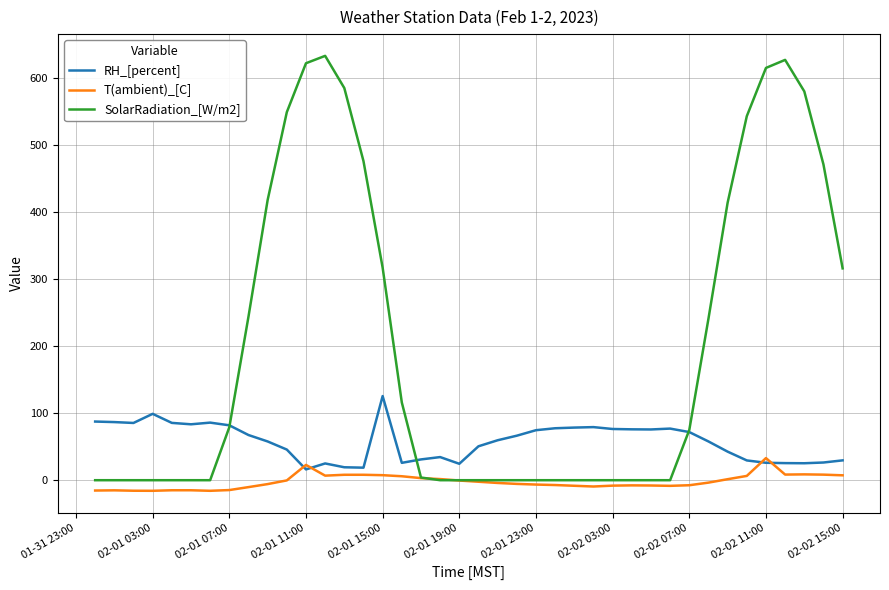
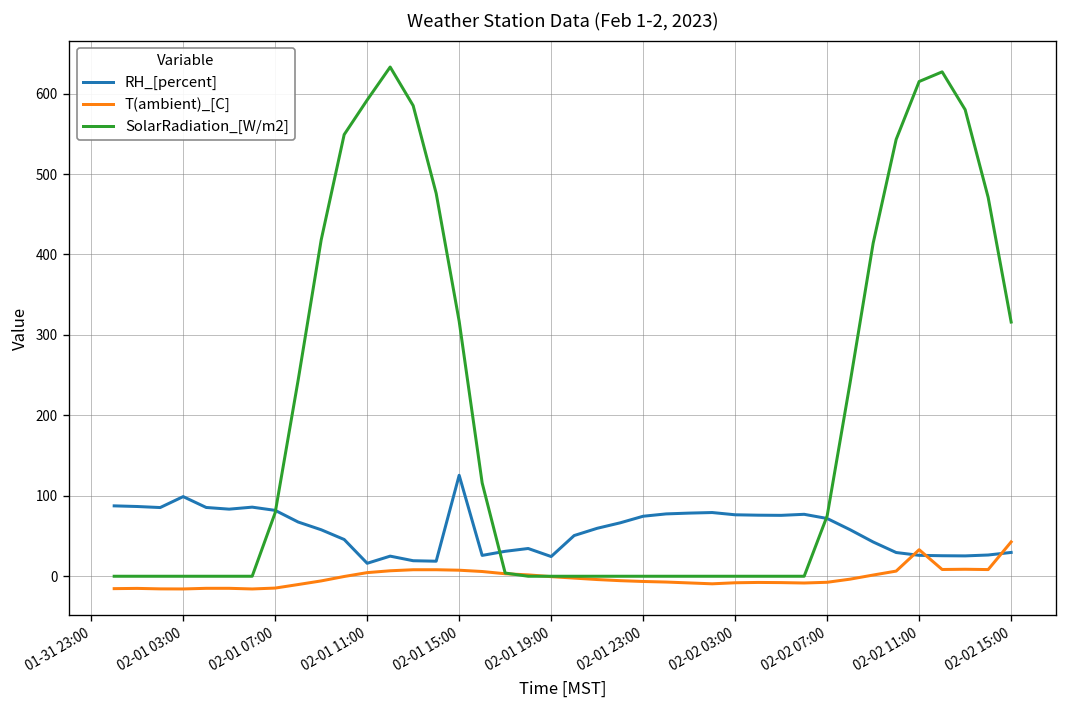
T(ambient)_[C], 02-01 11:00: 20 -> 0
SolarRadiation_[W/m2], 02-01 11:00: 620 -> 590
T(ambient)_[C], 02-02 15:00: 10 -> 40
